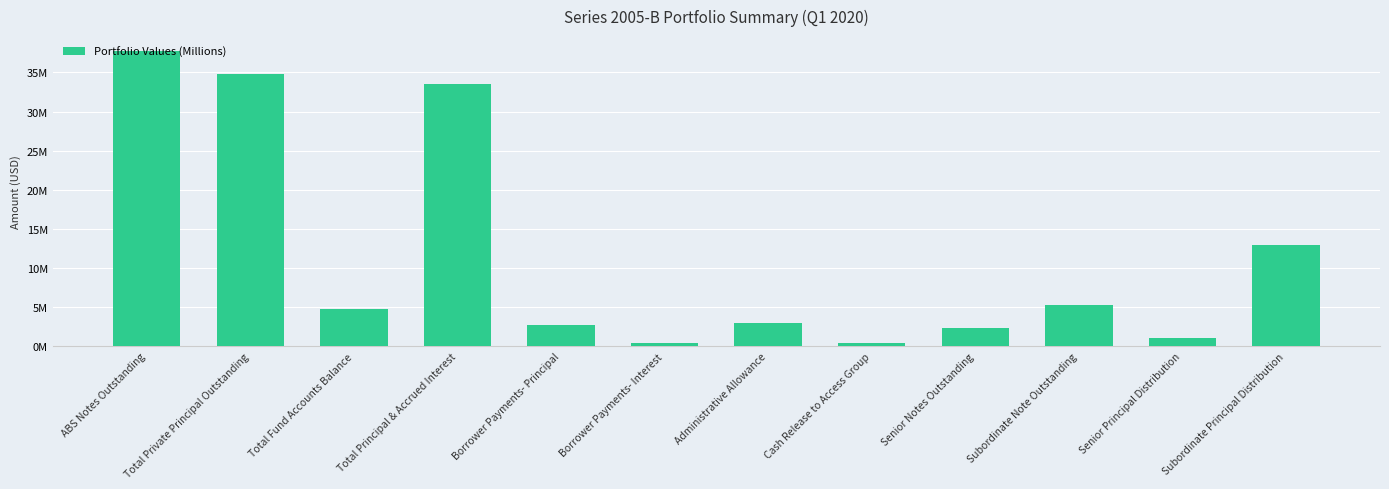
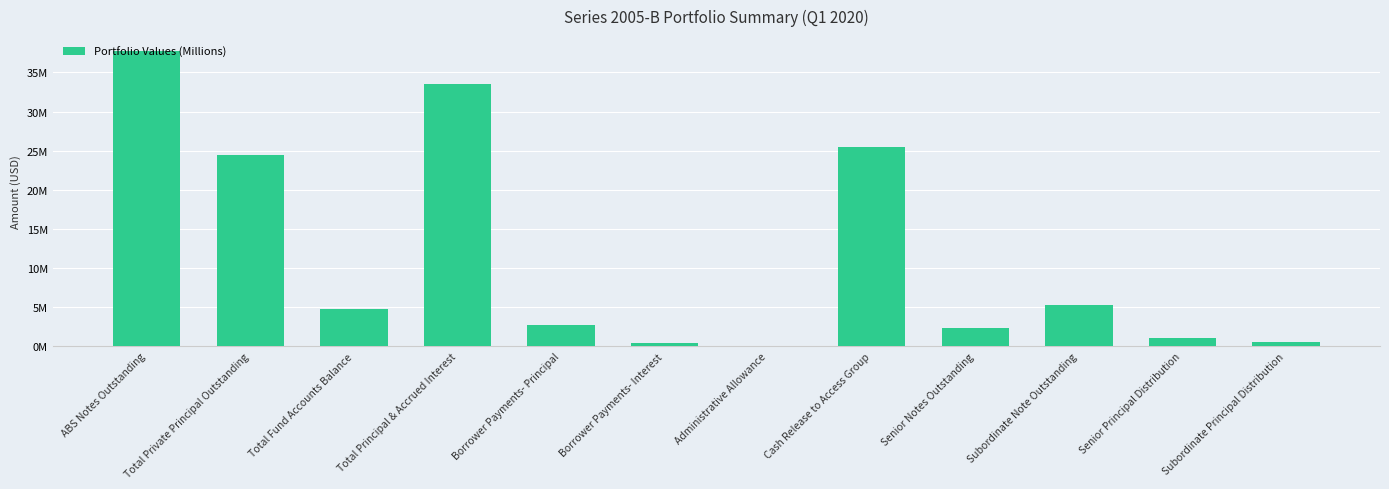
Total Private Principal Outstanding: 35000000 -> 24000000
Administrative Allowance: 3000000 -> 0
Cash Release to Access Group: 0 -> 25000000
Subordinate Principal Distribution: 13000000 -> 1000000
